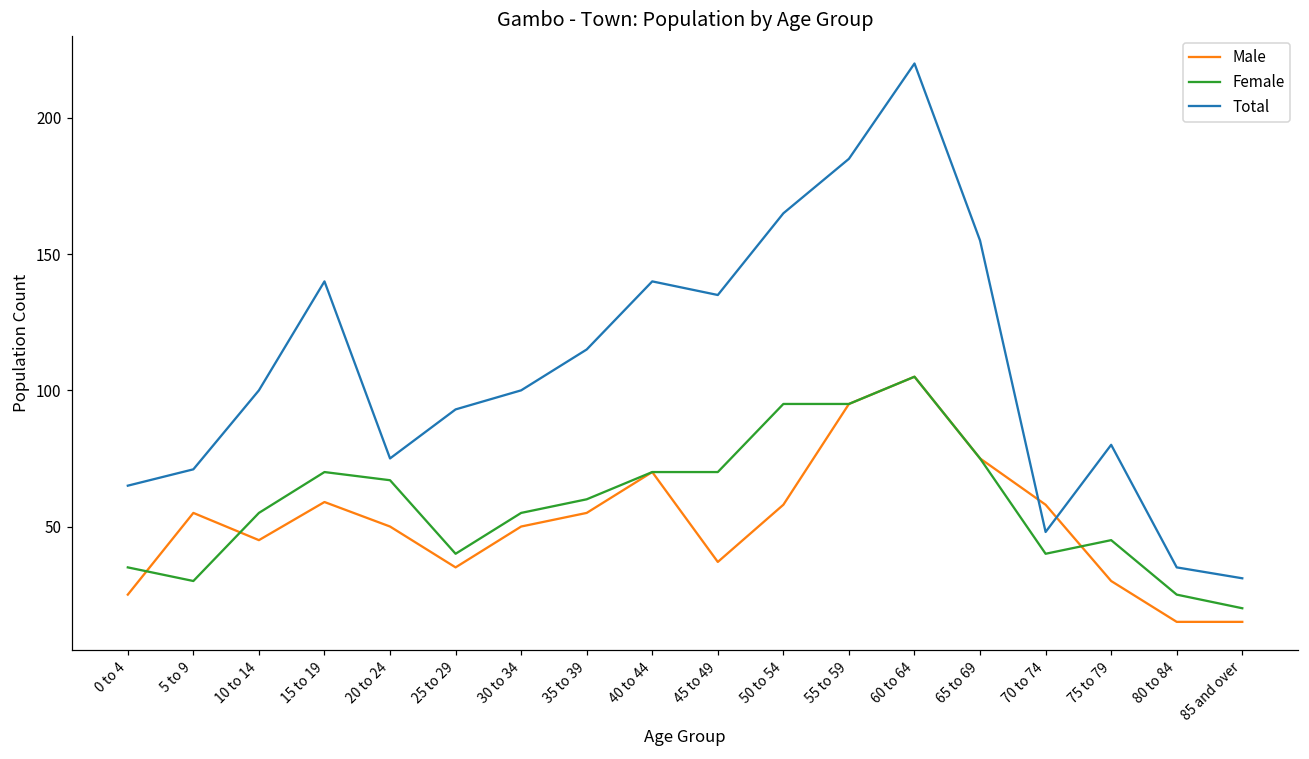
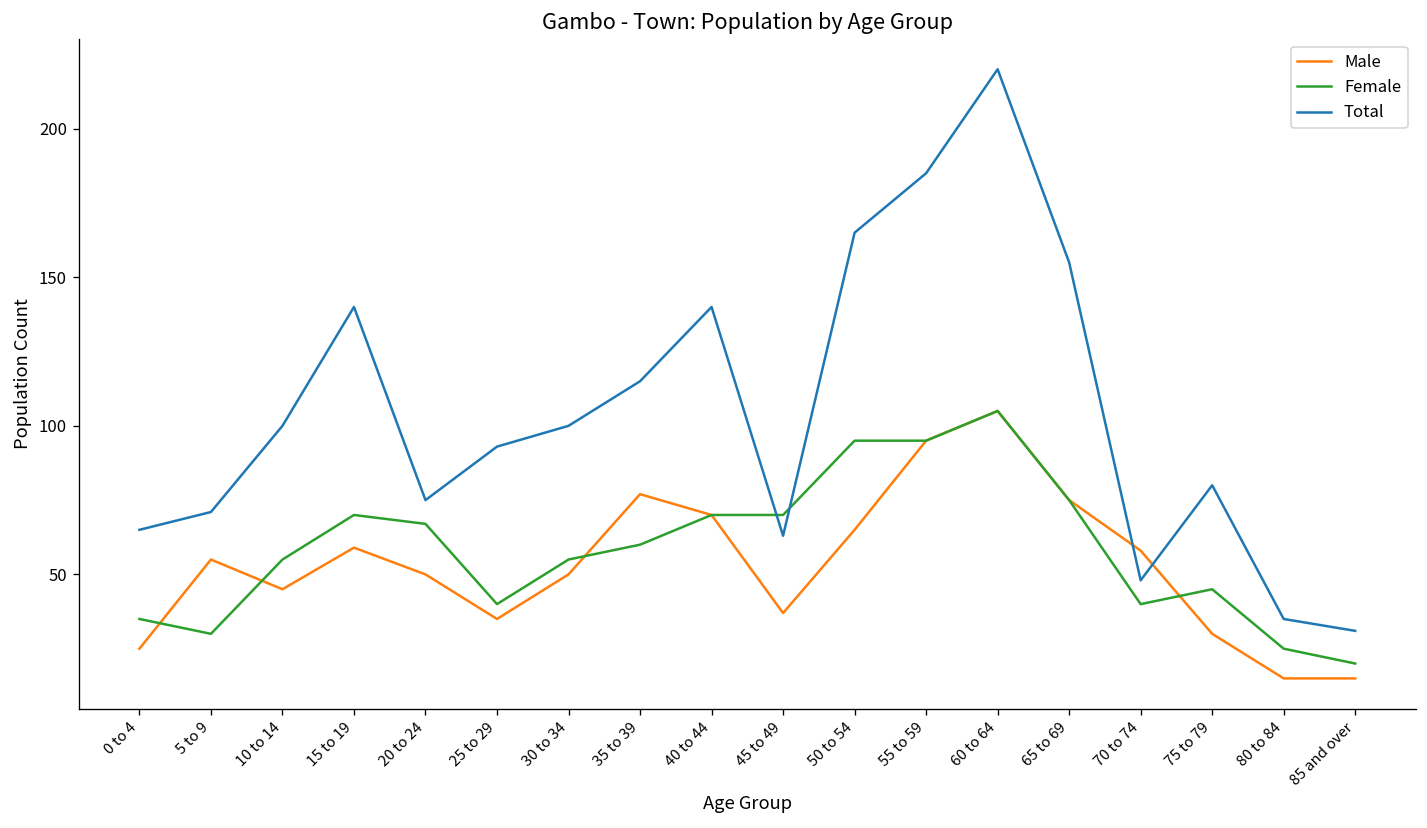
Male, 35 to 39: 55 -> 77
Total, 45 to 49: 135 -> 63
Male, 50 to 54: 58 -> 65
